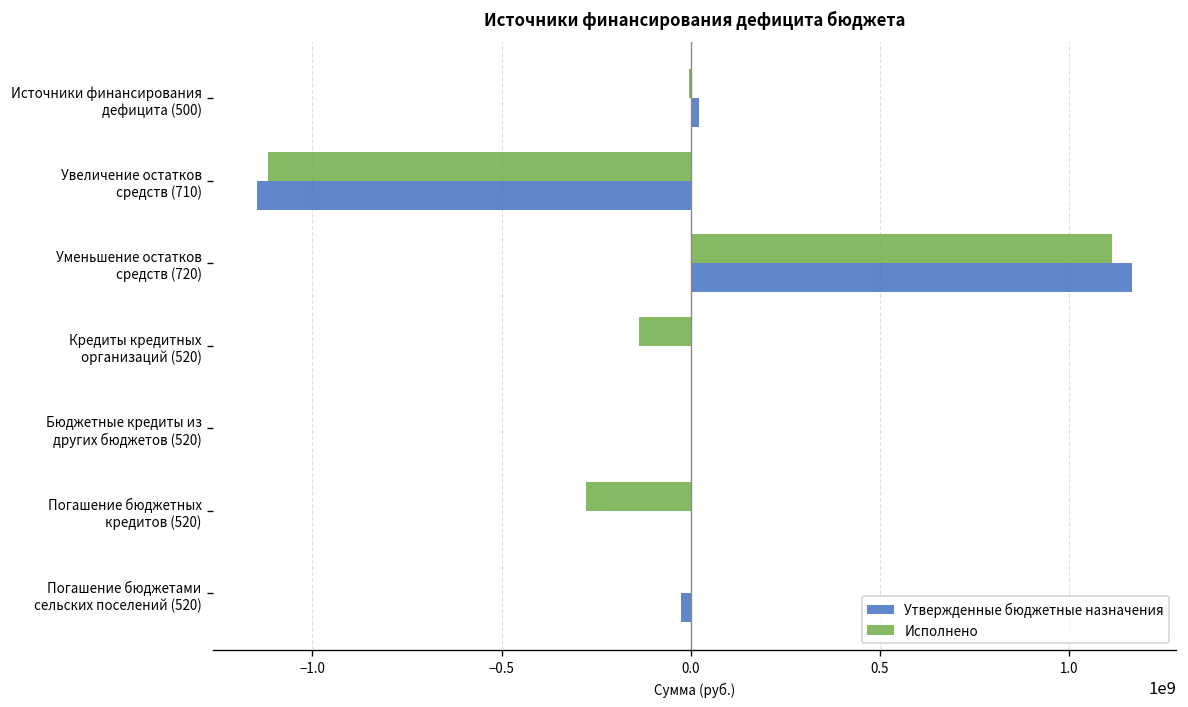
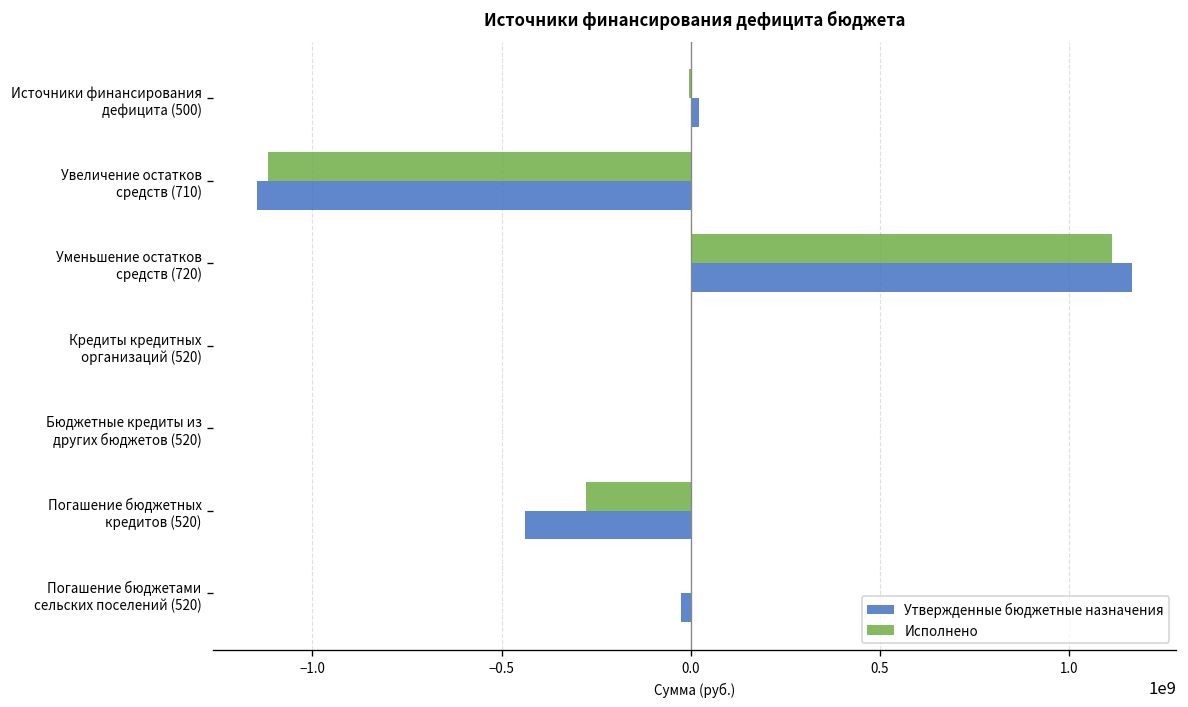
Исполнено, Кредиты кредитных организаций (520): -140000000 -> 0
Утвержденные бюджетные назначения, Погашение бюджетных кредитов (520): 0 -> -440000000
